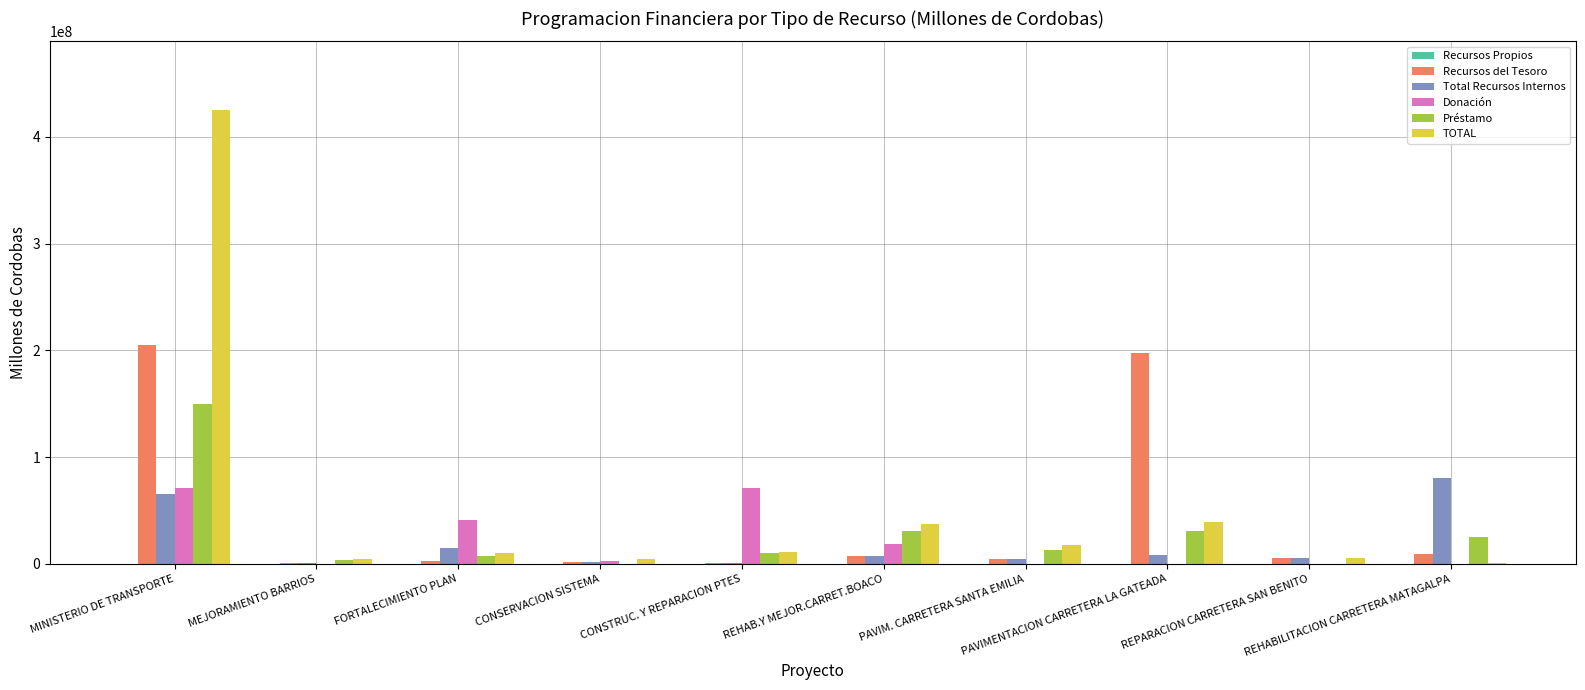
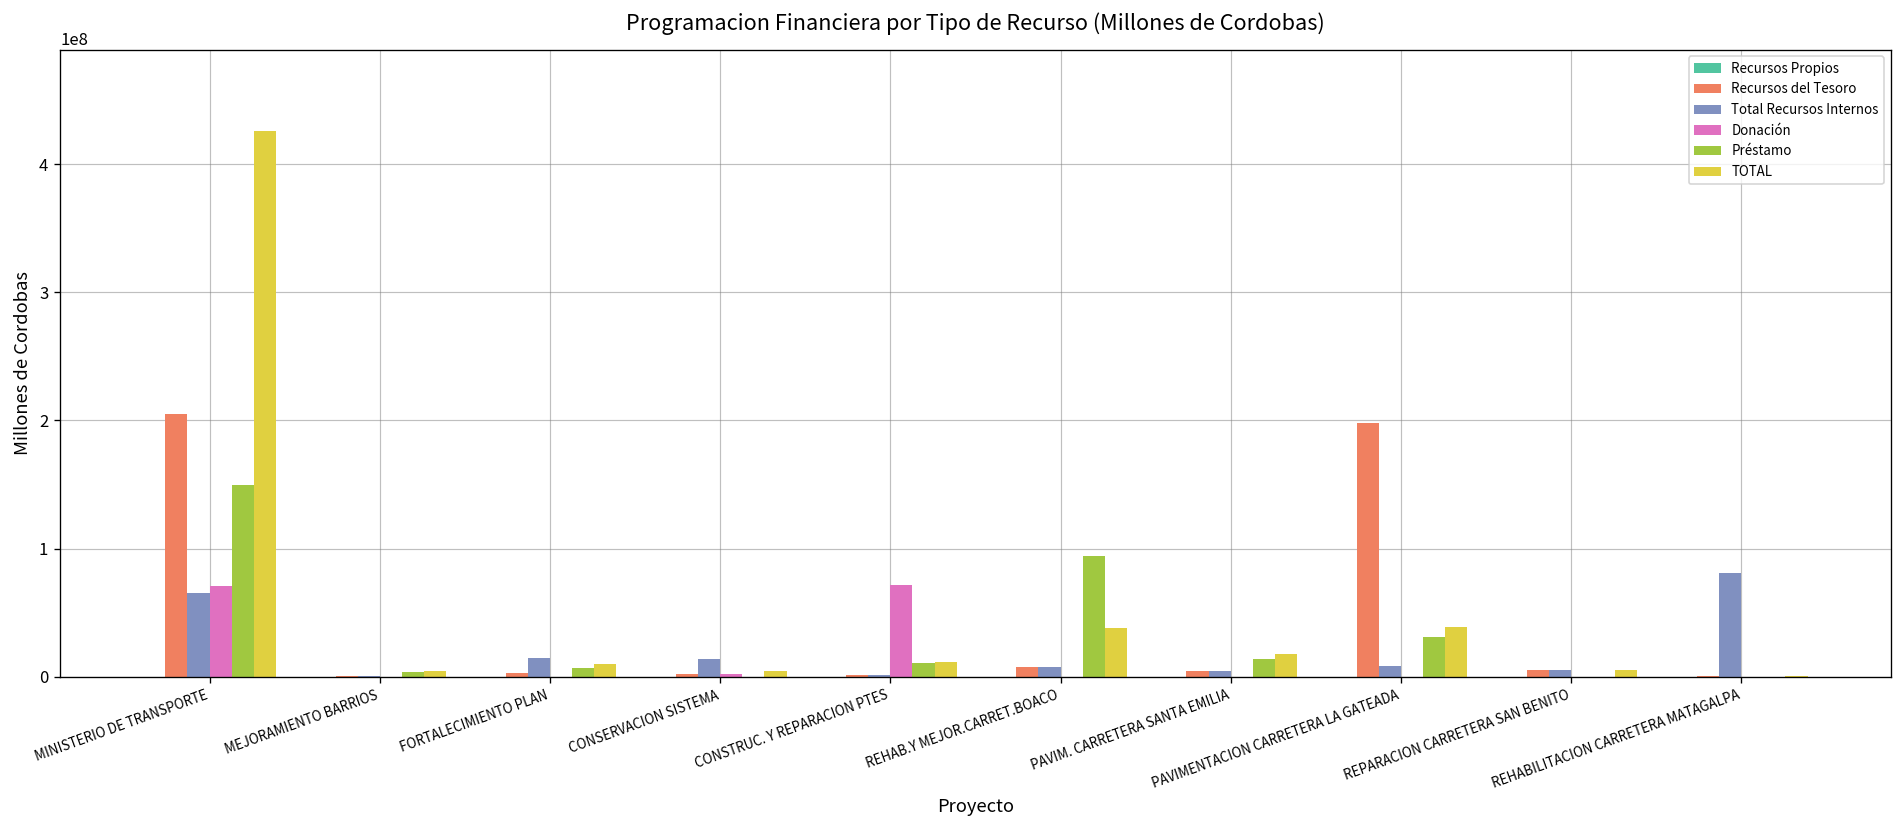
Donación, FORTALECIMIENTO PLAN: 41000000 -> 0
Total Recursos Internos, CONSERVACION SISTEMA: 2000000 -> 13000000
Donación, REHAB.Y MEJOR.CARRET.BOACO: 18000000 -> 0
Préstamo, REHAB.Y MEJOR.CARRET.BOACO: 30000000 -> 94000000
Recursos del Tesoro, REHABILITACION CARRETERA MATAGALPA: 9000000 -> 1000000
Préstamo, REHABILITACION CARRETERA MATAGALPA: 25000000 -> 0
